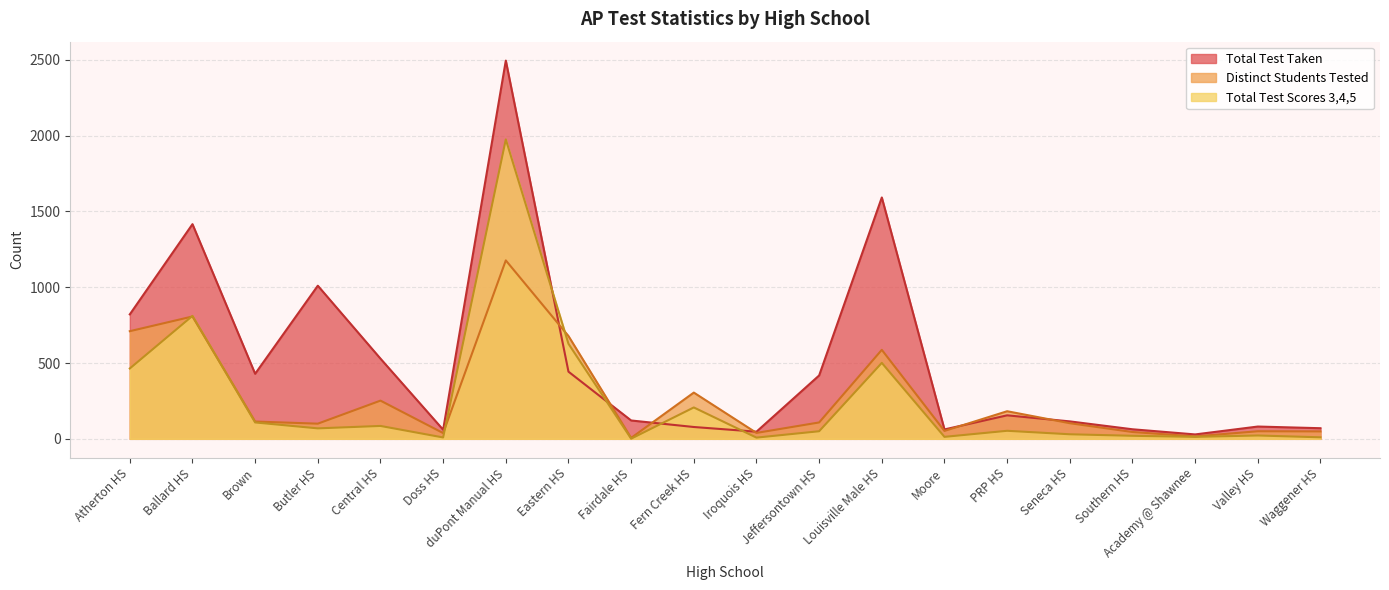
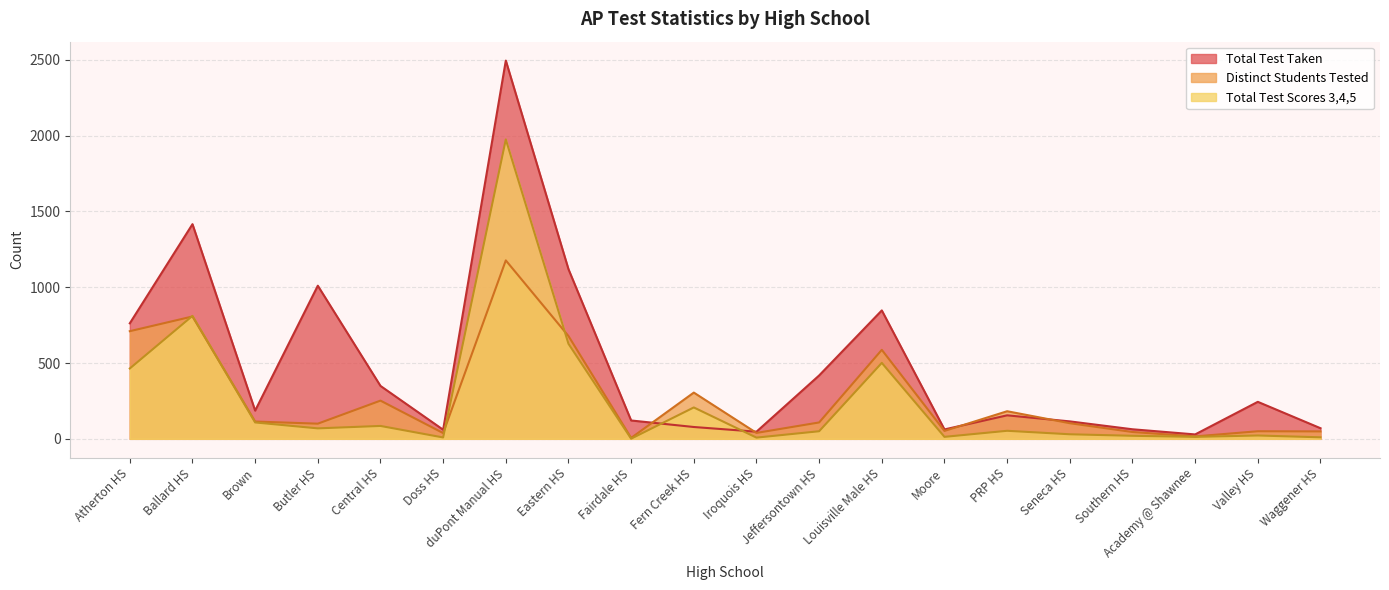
Total Test Taken, Atherton HS: 820 -> 760
Total Test Taken, Brown: 430 -> 190
Total Test Taken, Central HS: 530 -> 350
Total Test Taken, Eastern HS: 440 -> 1120
Total Test Taken, Louisville Male HS: 1590 -> 850
Total Test Taken, Valley HS: 80 -> 240
